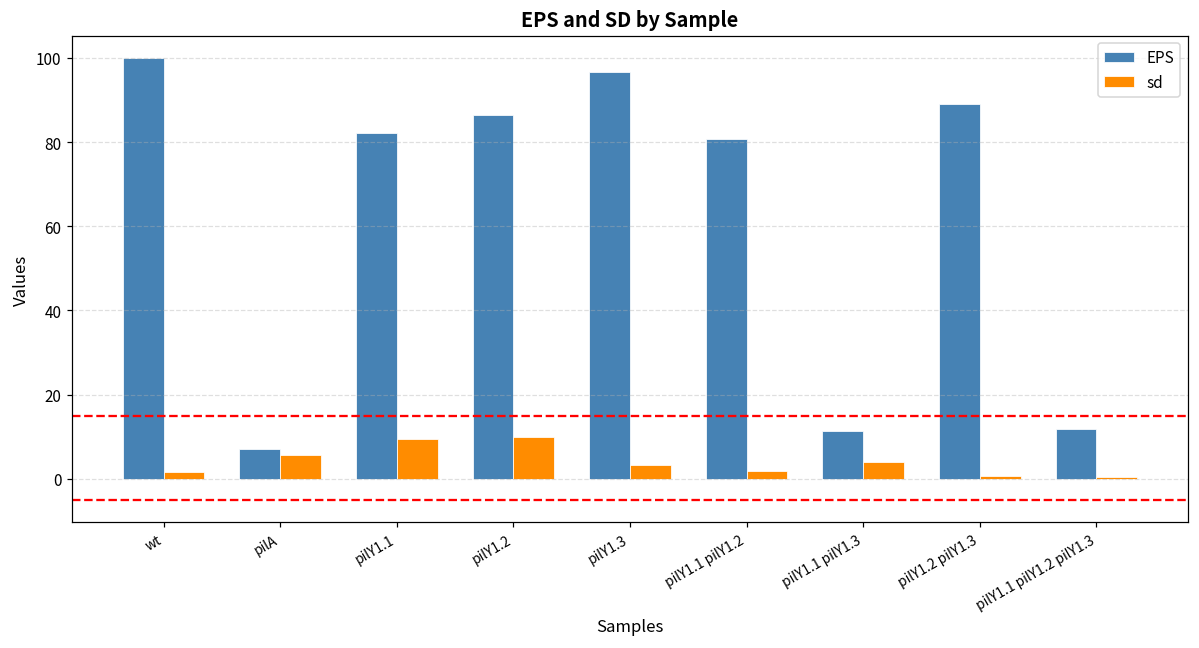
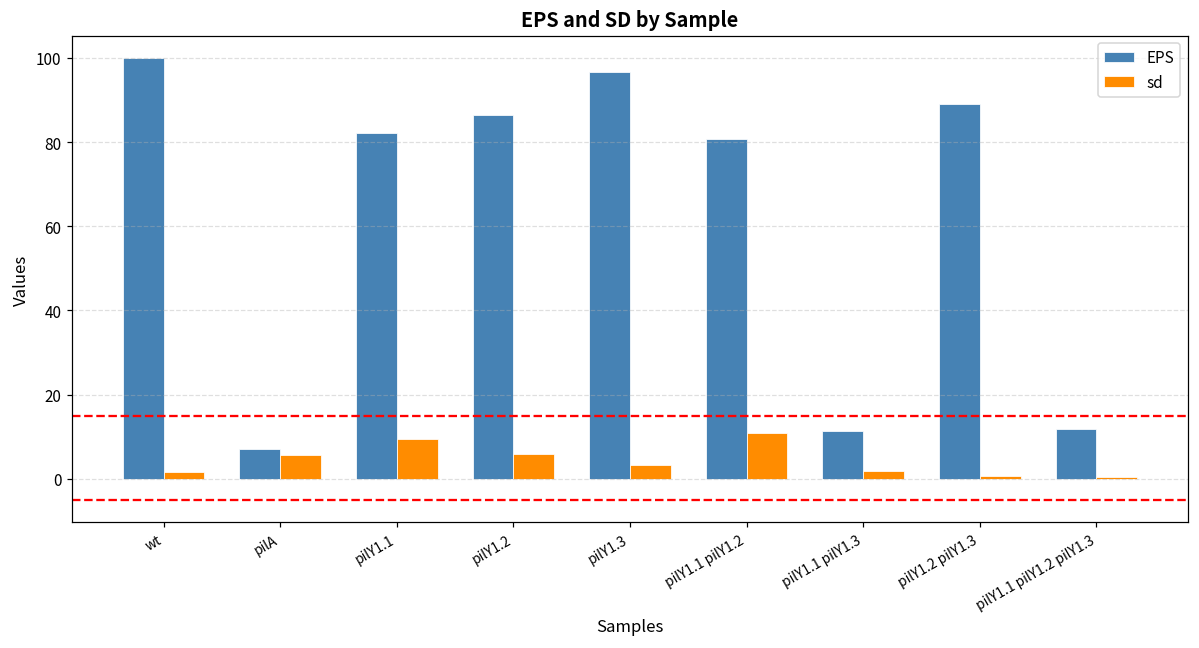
sd, pilY1.2: 10 -> 6
sd, pilY1.1 pilY1.2: 2 -> 11
sd, pilY1.1 pilY1.3: 4 -> 2
